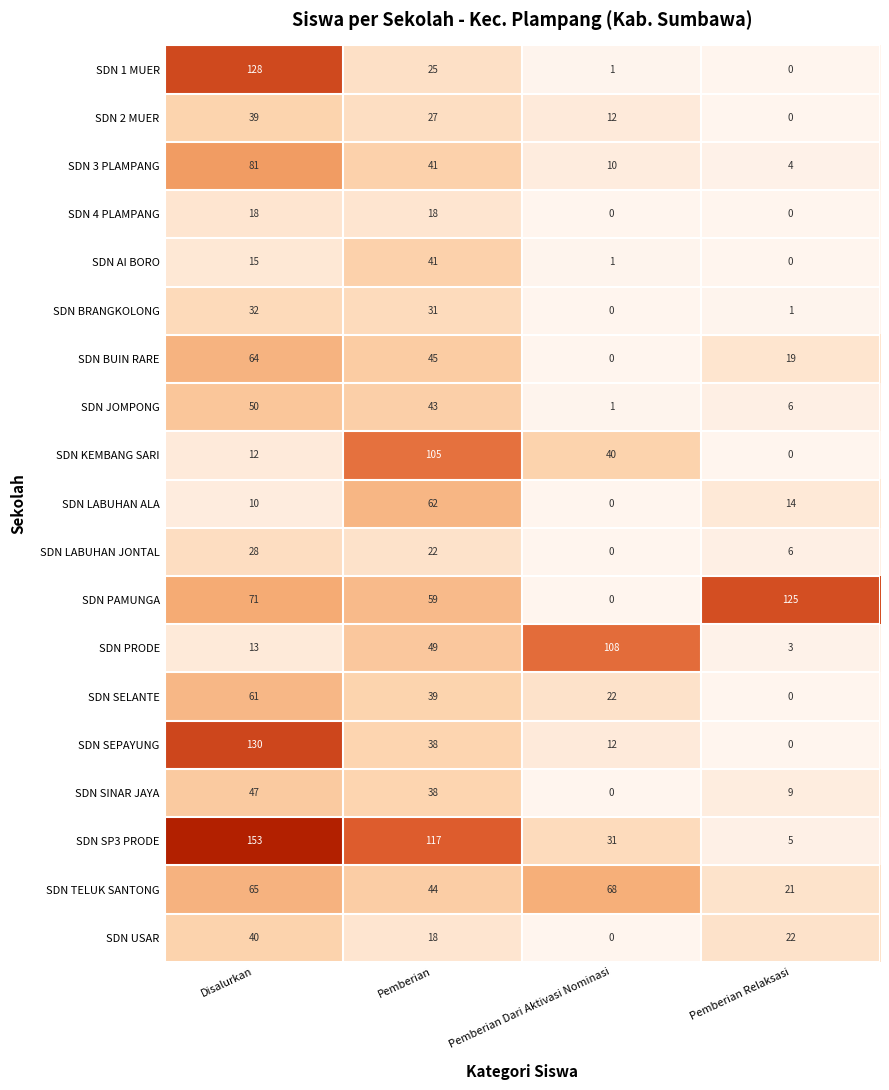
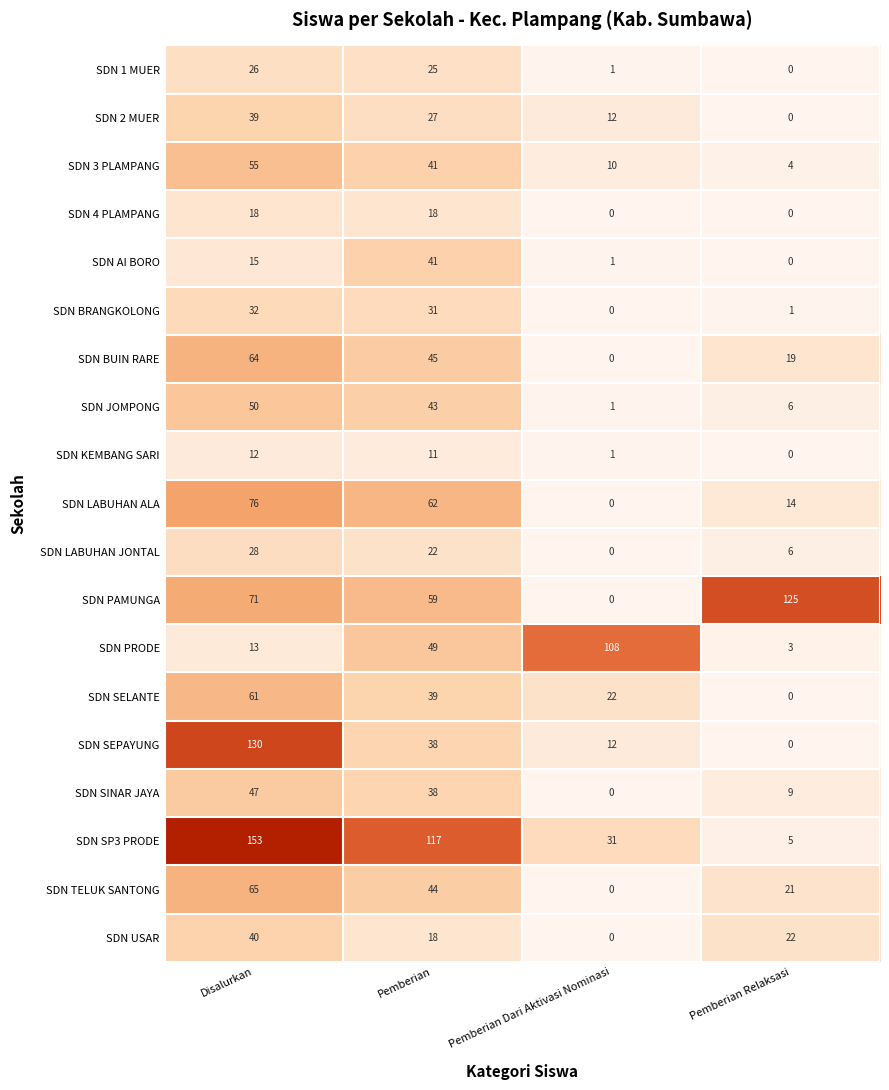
SDN 1 MUER, Disalurkan: 128 -> 26
SDN 3 PLAMPANG, Disalurkan: 81 -> 55
SDN KEMBANG SARI, Pemberian: 105 -> 11
SDN KEMBANG SARI, Pemberian Dari Aktivasi Nominasi: 40 -> 1
SDN LABUHAN ALA, Disalurkan: 10 -> 76
SDN TELUK SANTONG, Pemberian Dari Aktivasi Nominasi: 68 -> 0
